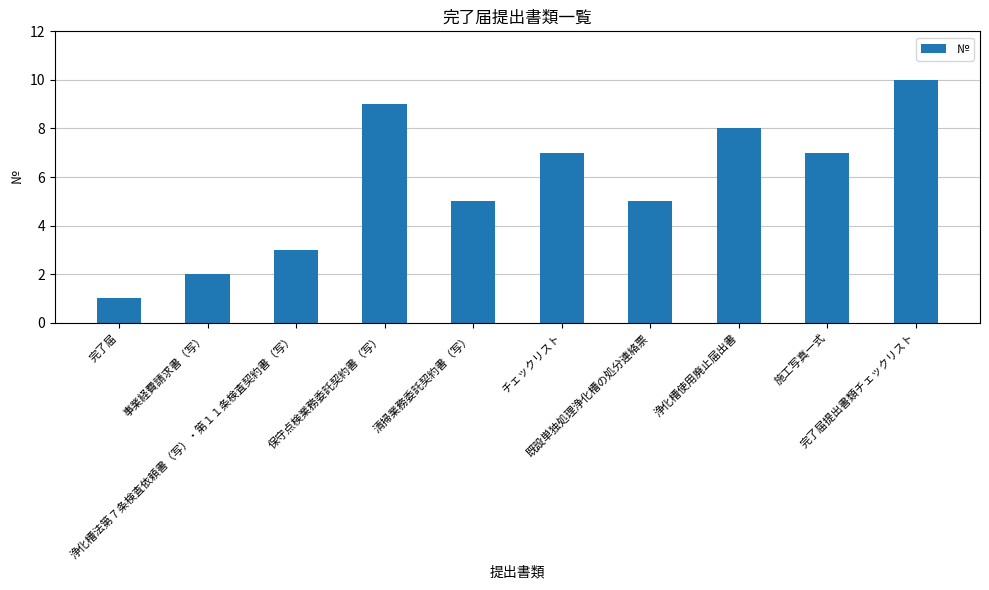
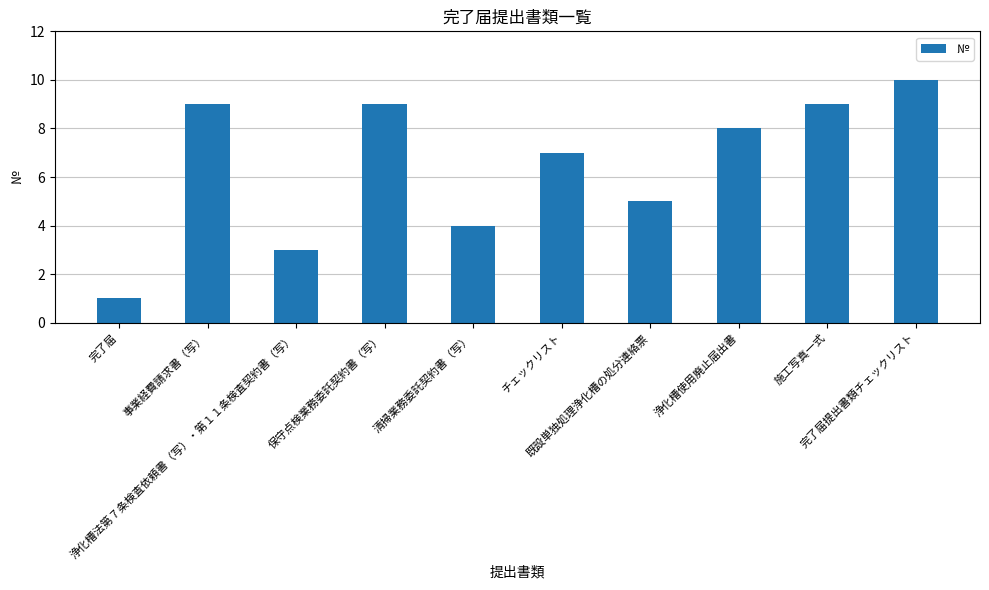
事業経費請求書（写）: 2 -> 9
清掃業務委託契約書（写）: 5 -> 4
施工写真一式: 7 -> 9
